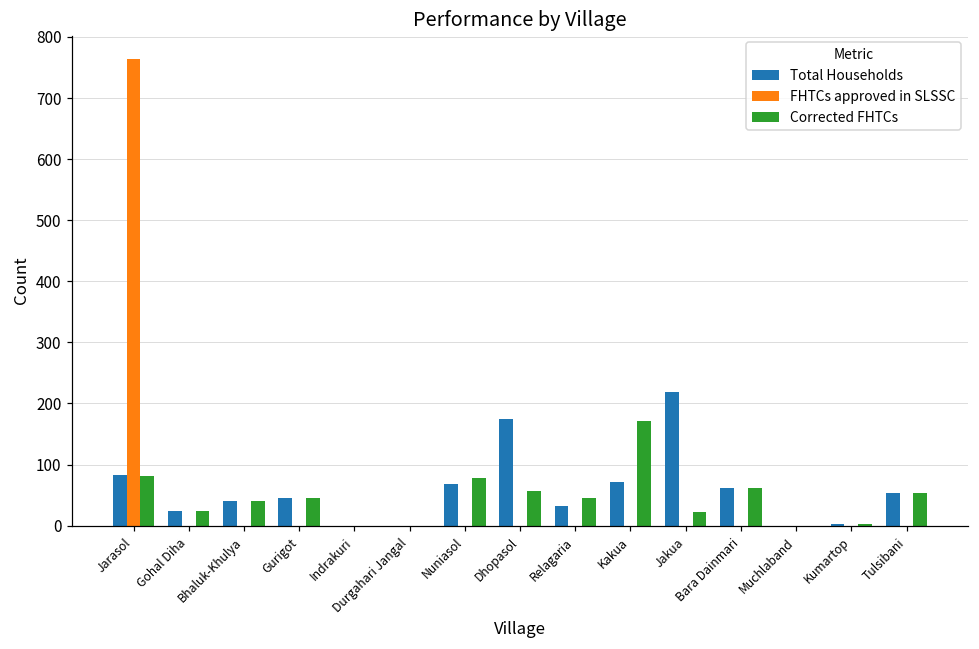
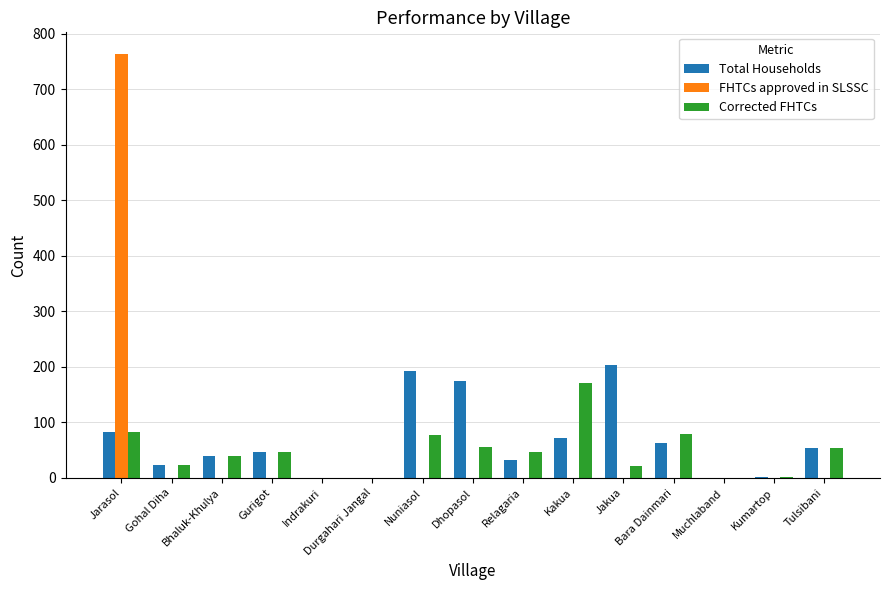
Total Households, Nuniasol: 70 -> 190
Total Households, Jakua: 220 -> 200
Corrected FHTCs, Bara Dainmari: 60 -> 80
